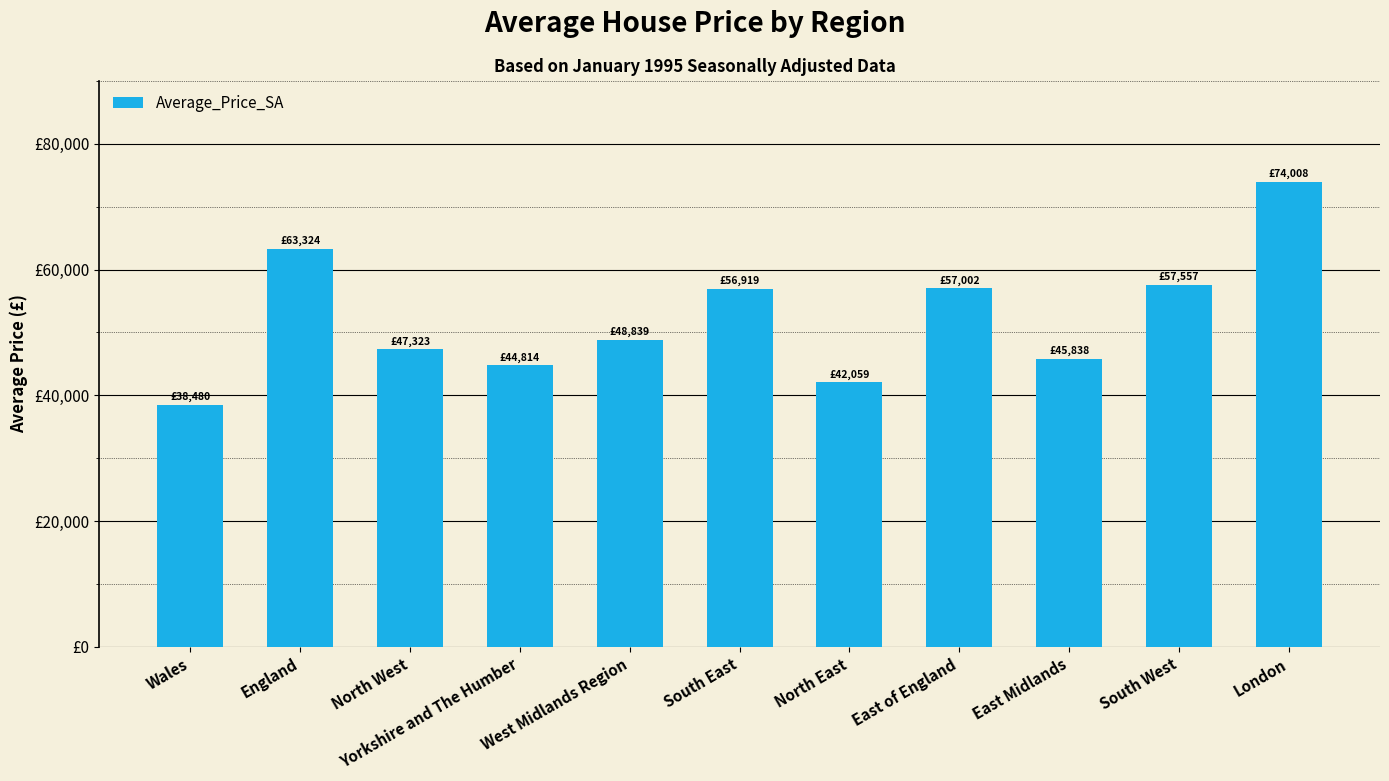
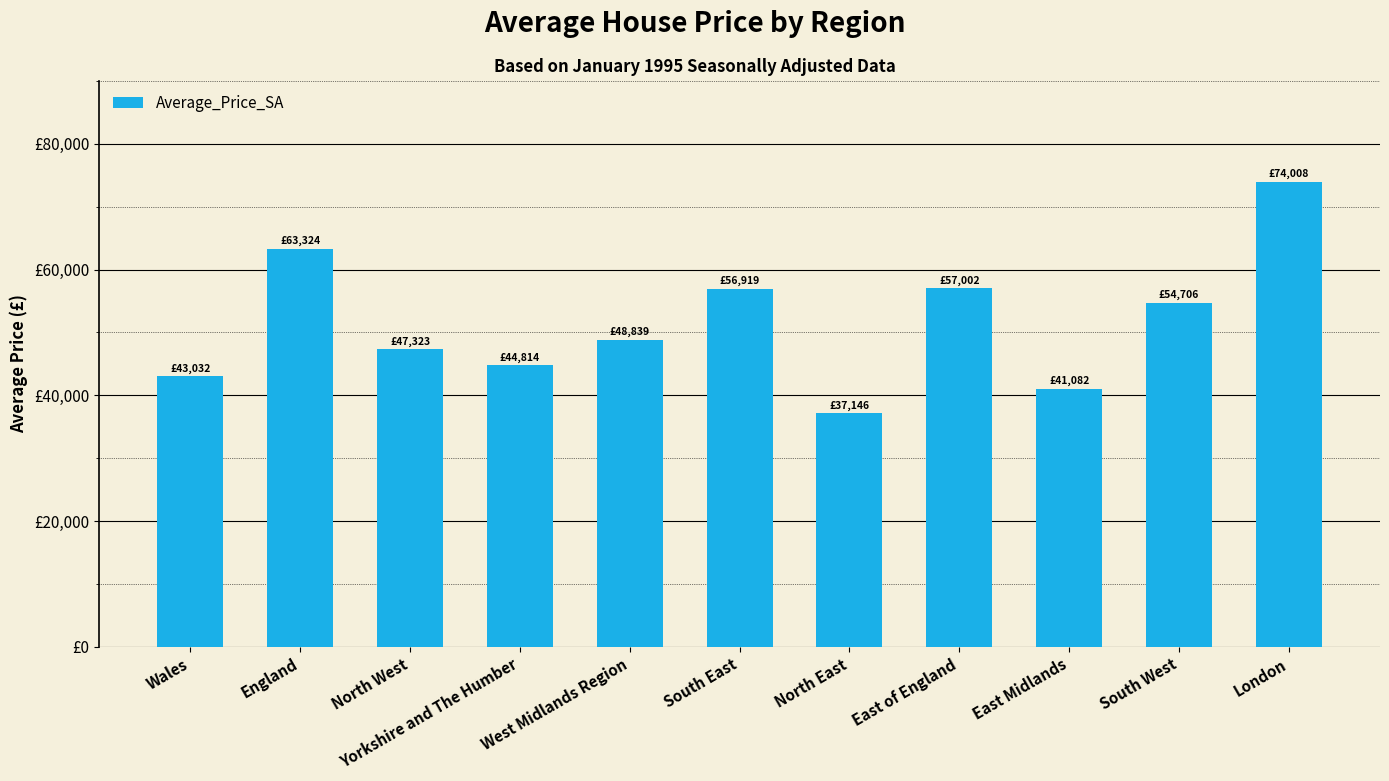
Wales: £38,480 -> £43,032
North East: £42,059 -> £37,146
East Midlands: £45,838 -> £41,082
South West: £57,557 -> £54,706
